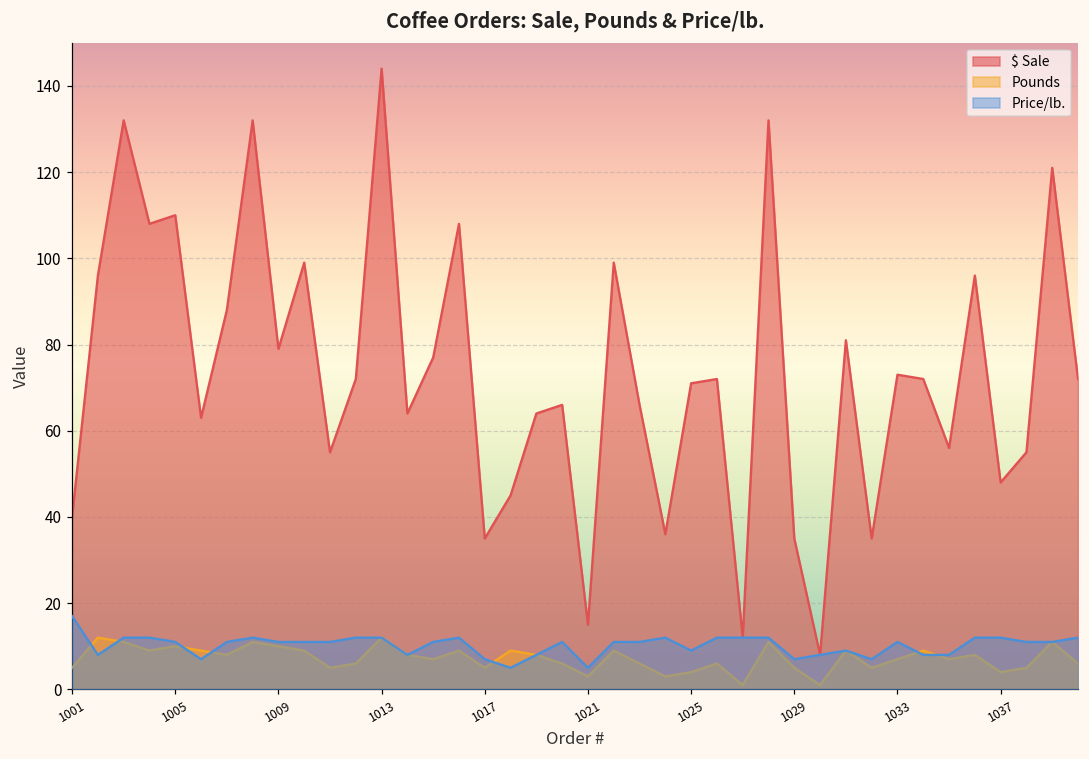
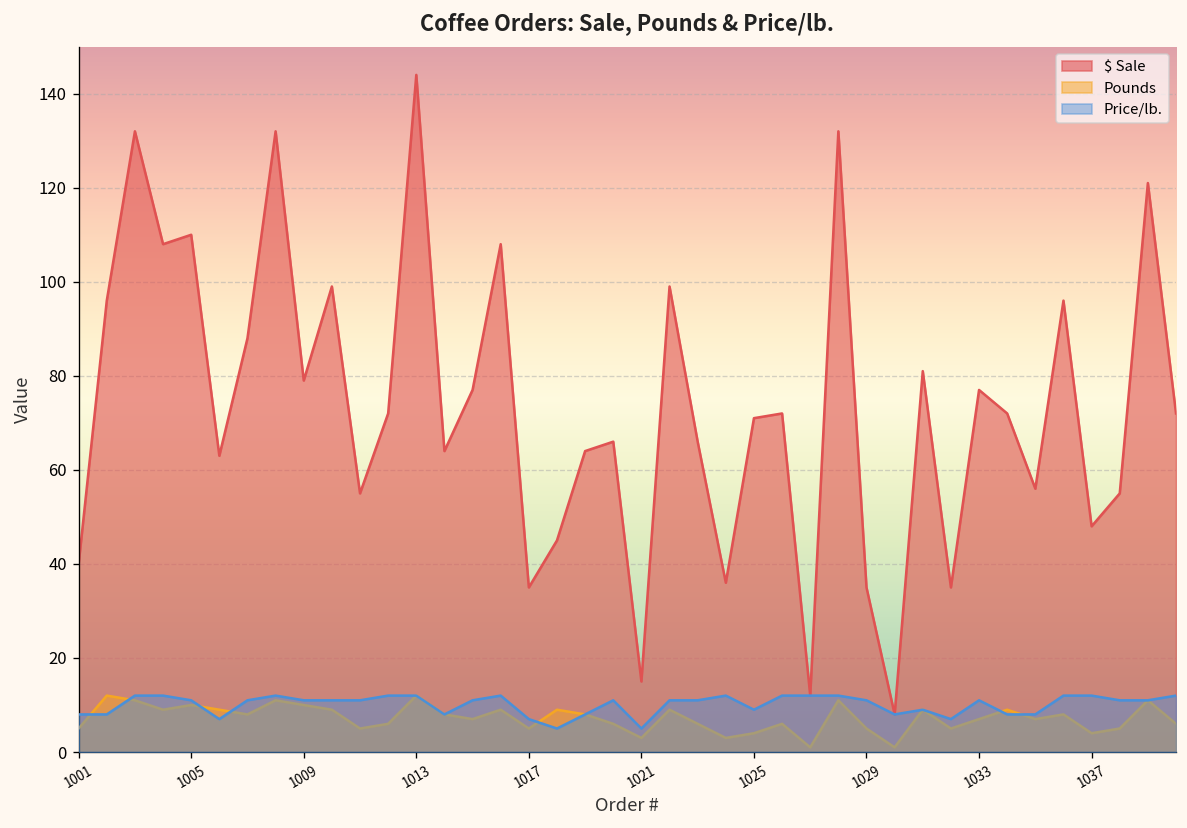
Price/lb., 1001: 17 -> 8
Price/lb., 1029: 7 -> 11
$ Sale, 1033: 73 -> 77
